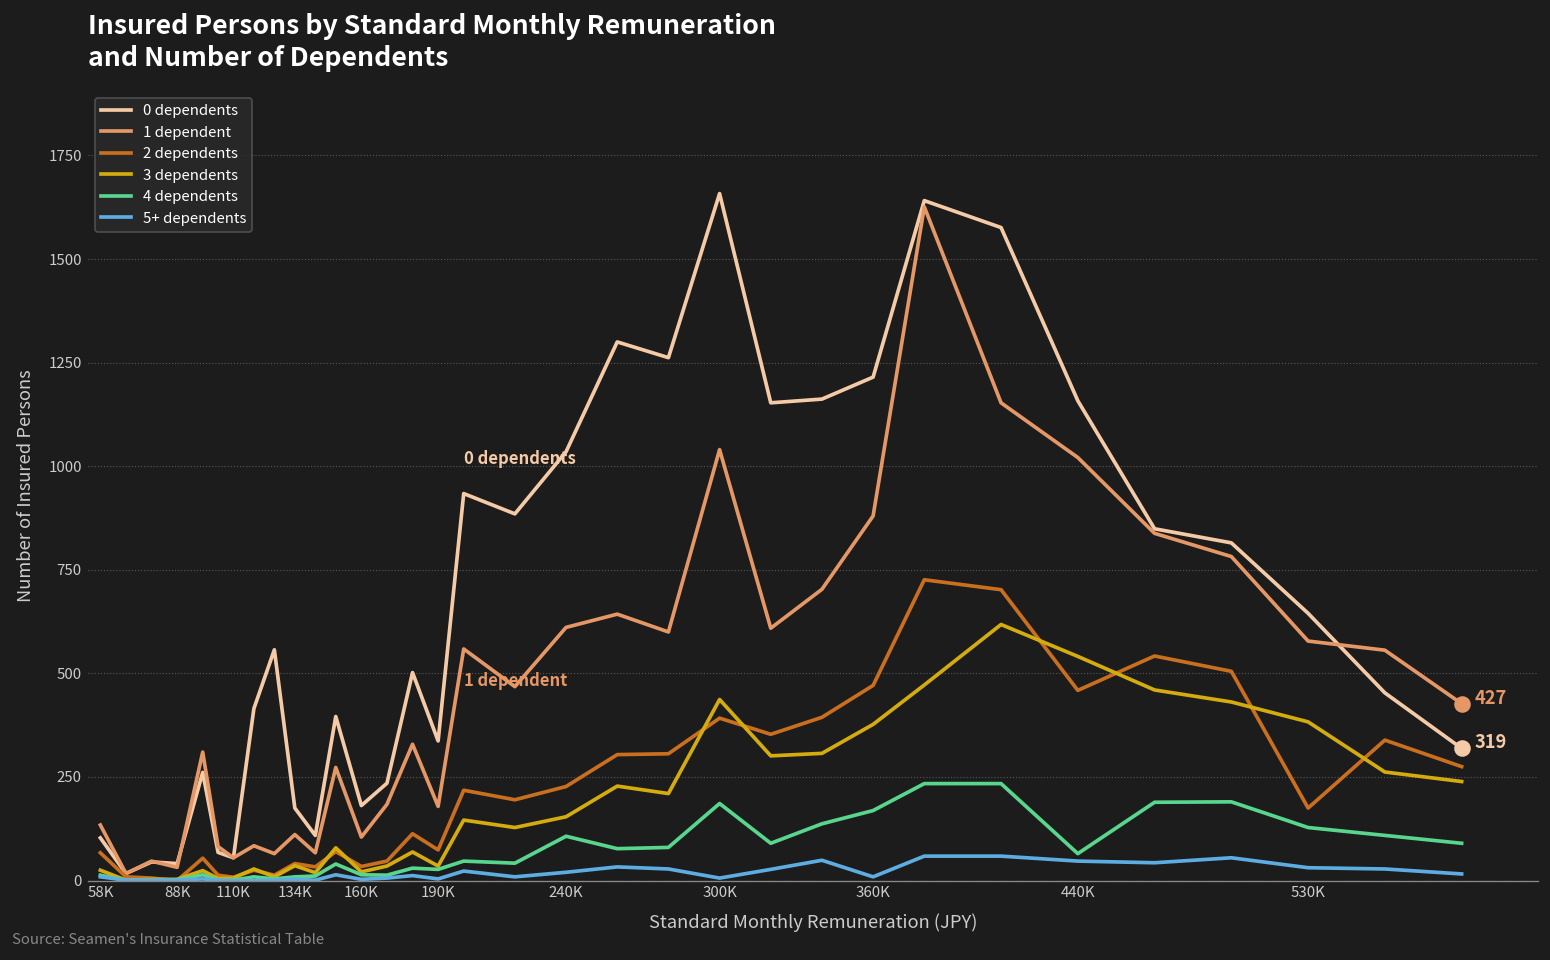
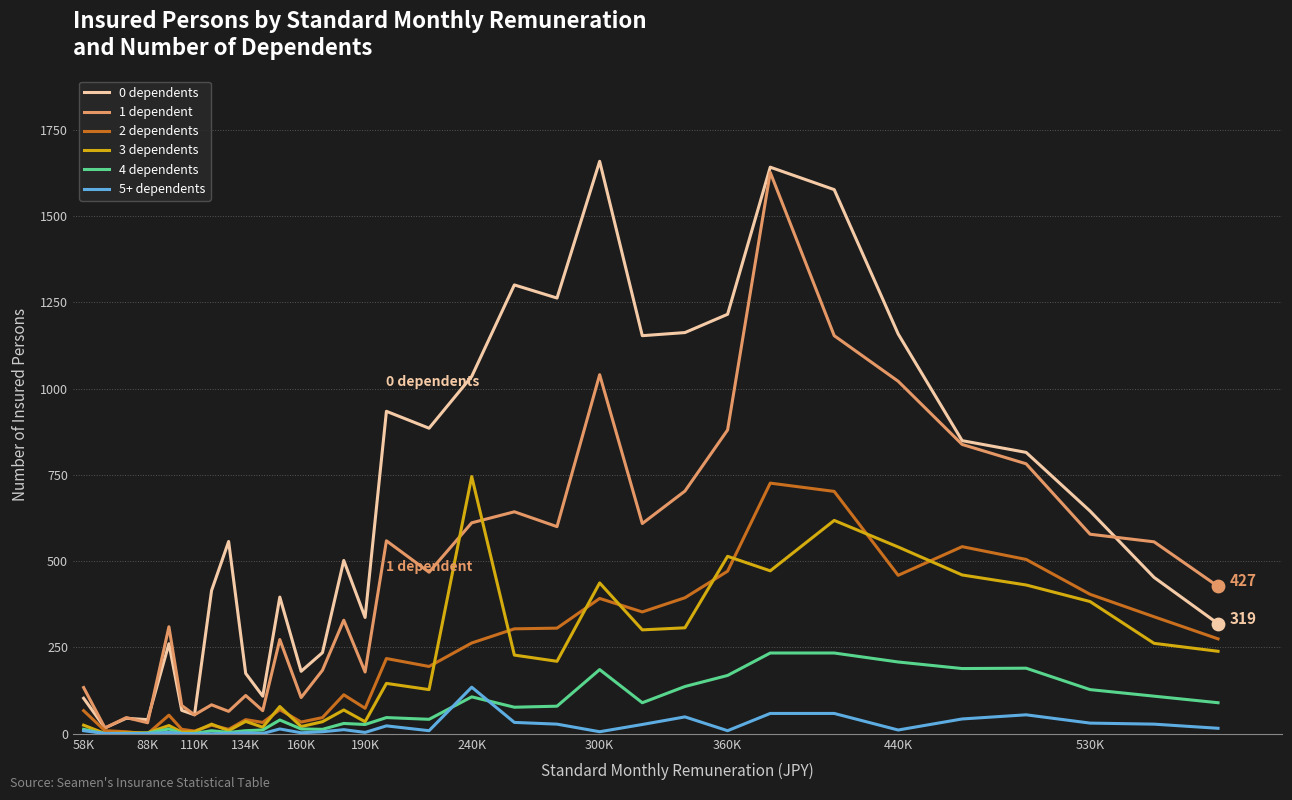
2 dependents, 240K: 230 -> 260
3 dependents, 240K: 150 -> 750
5+ dependents, 240K: 20 -> 140
3 dependents, 360K: 380 -> 510
4 dependents, 440K: 70 -> 210
5+ dependents, 440K: 50 -> 10
2 dependents, 530K: 180 -> 400
